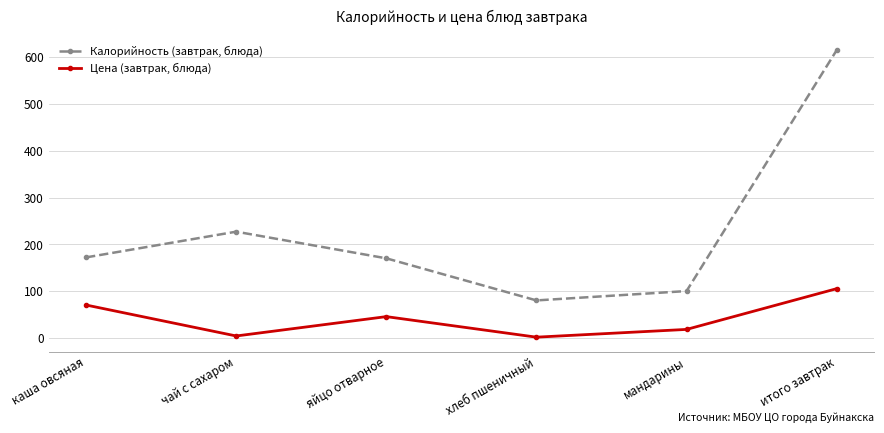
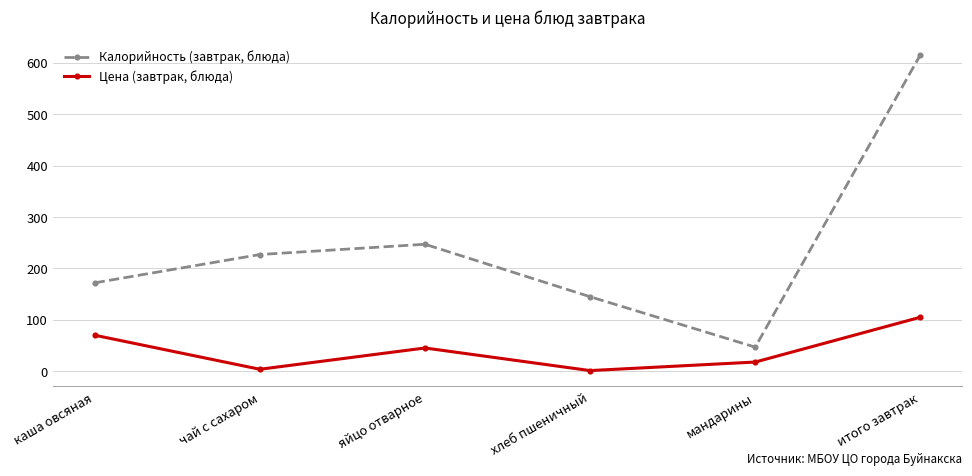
Калорийность (завтрак, блюда), яйцо отварное: 170 -> 250
Калорийность (завтрак, блюда), хлеб пшеничный: 80 -> 150
Калорийность (завтрак, блюда), мандарины: 100 -> 50
